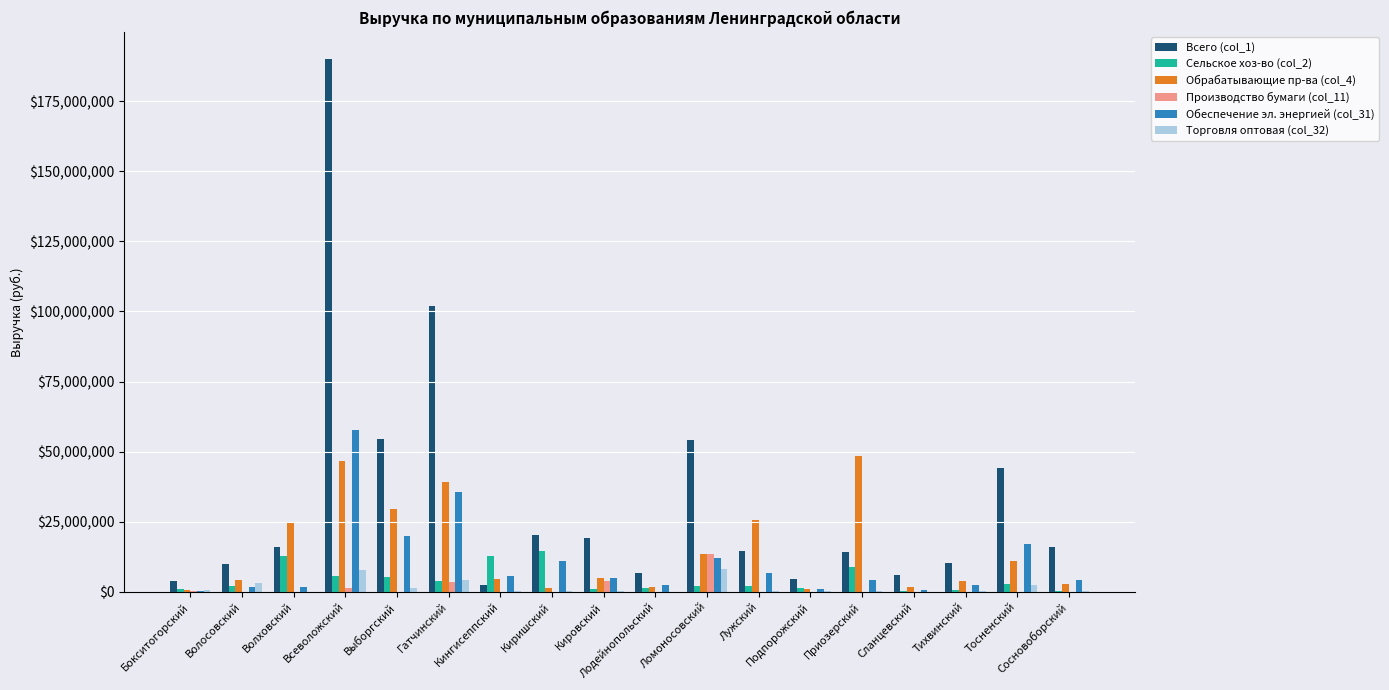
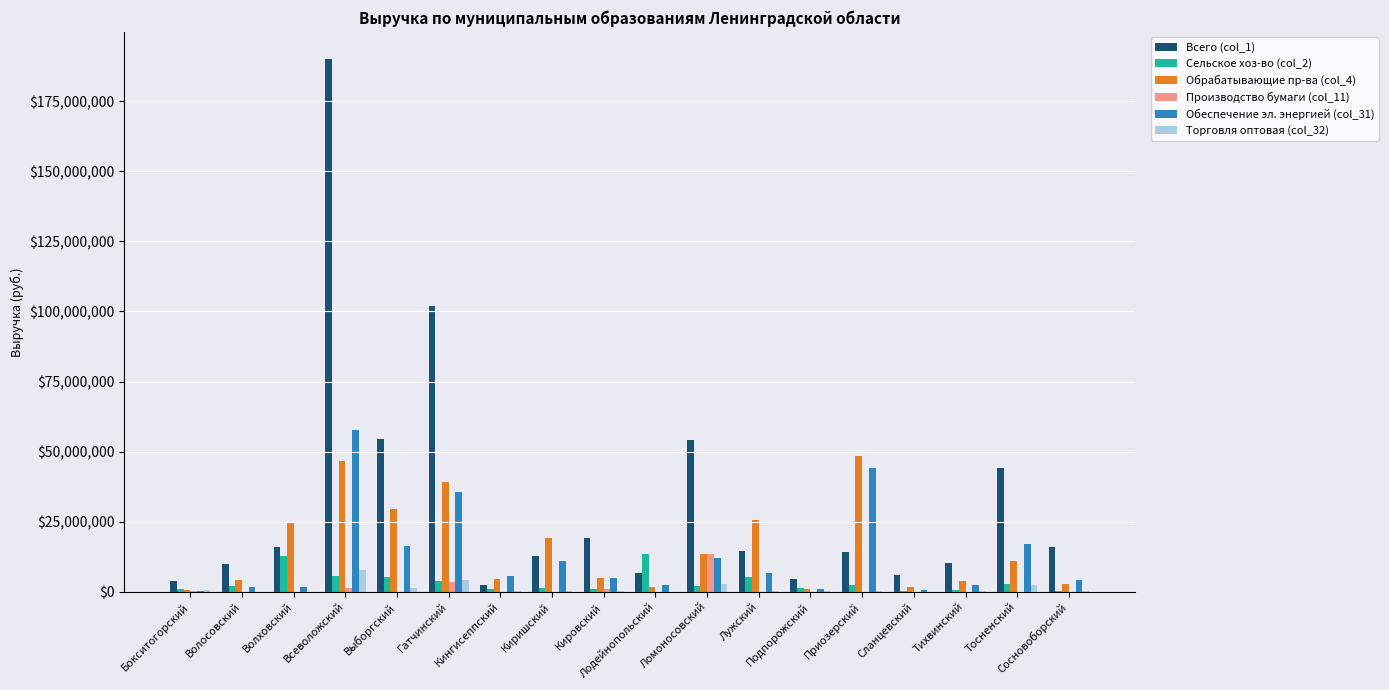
Торговля оптовая (col_32), Волосовский: $3,000,000 -> $0
Обеспечение эл. энергией (col_31), Выборгский: $20,000,000 -> $16,000,000
Сельское хоз-во (col_2), Кингисеппский: $13,000,000 -> $1,000,000
Всего (col_1), Киришский: $20,000,000 -> $13,000,000
Сельское хоз-во (col_2), Киришский: $14,000,000 -> $1,000,000
Обрабатывающие пр-ва (col_4), Киришский: $1,000,000 -> $19,000,000
Производство бумаги (col_11), Кировский: $4,000,000 -> $1,000,000
Сельское хоз-во (col_2), Лодейнопольский: $1,000,000 -> $14,000,000
Торговля оптовая (col_32), Ломоносовский: $8,000,000 -> $3,000,000
Сельское хоз-во (col_2), Лужский: $2,000,000 -> $5,000,000
Сельское хоз-во (col_2), Приозерский: $9,000,000 -> $3,000,000
Обеспечение эл. энергией (col_31), Приозерский: $4,000,000 -> $44,000,000
